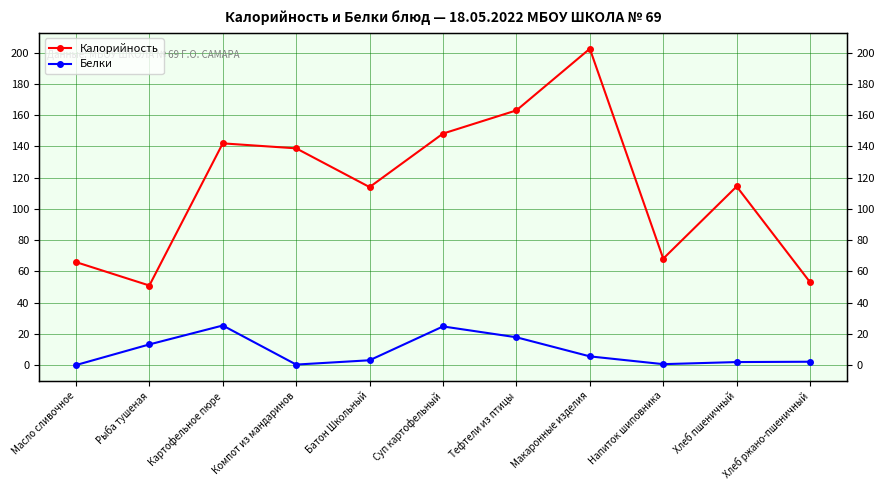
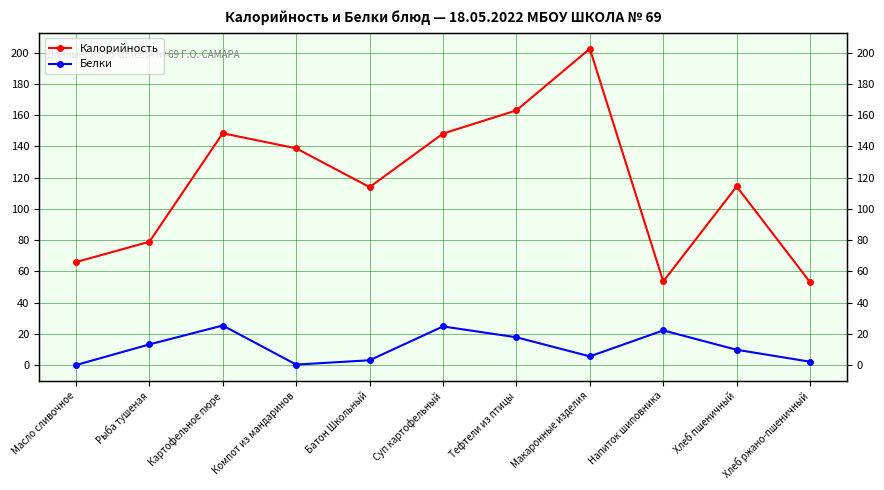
Калорийность, Рыба тушеная: 51 -> 79
Калорийность, Картофельное пюре: 142 -> 148
Калорийность, Напиток шиповника: 68 -> 54
Белки, Напиток шиповника: 1 -> 22
Белки, Хлеб пшеничный: 2 -> 10
